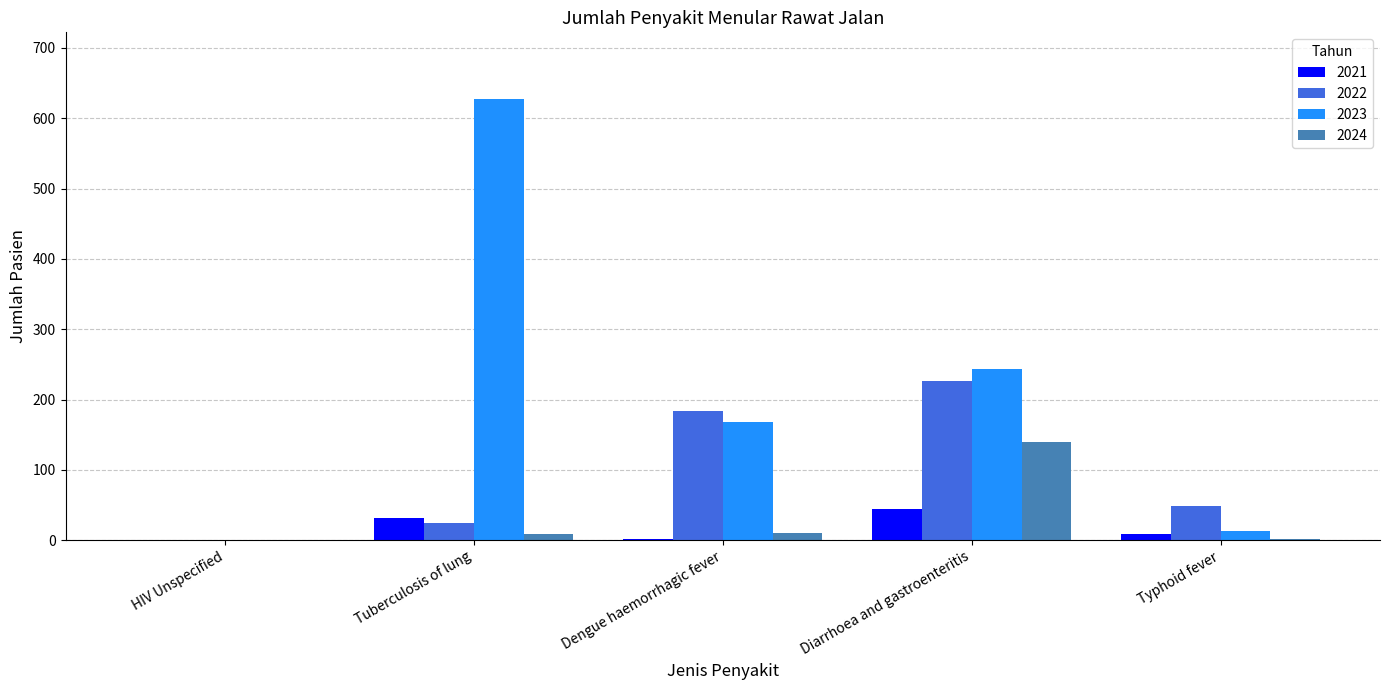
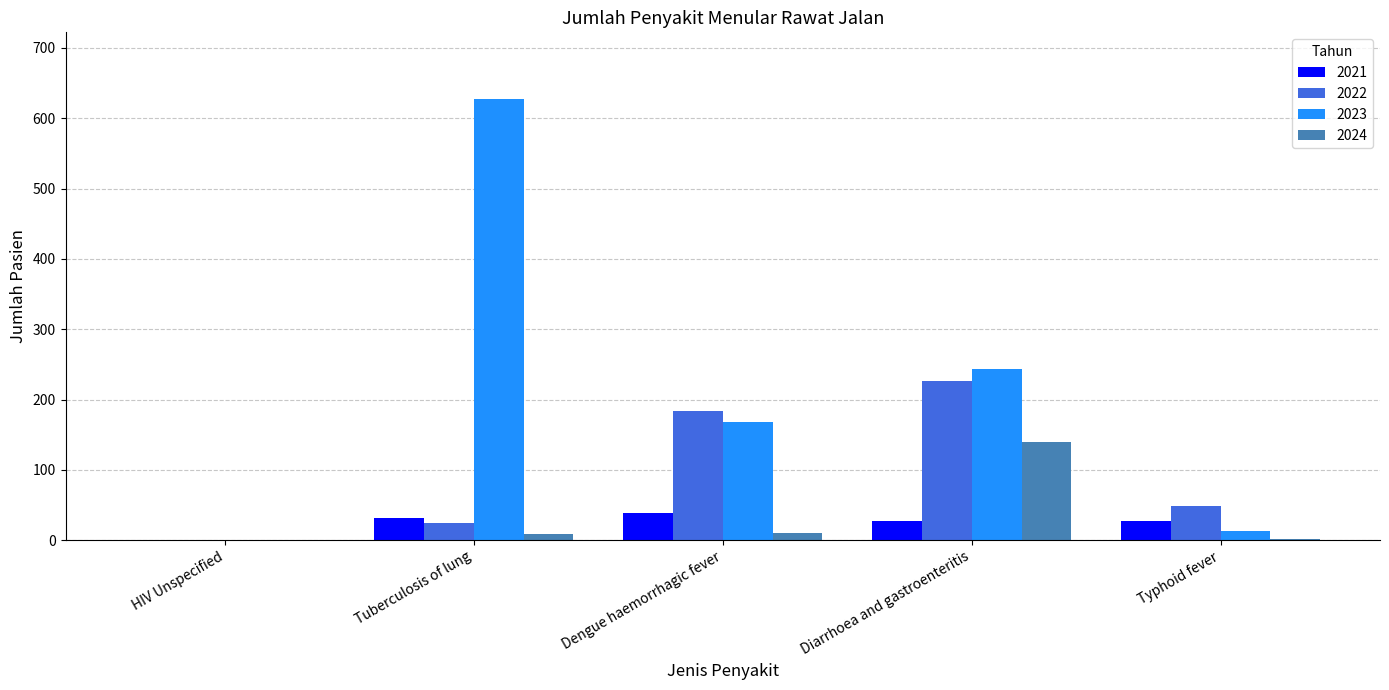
2021, Dengue haemorrhagic fever: 0 -> 40
2021, Diarrhoea and gastroenteritis: 50 -> 30
2021, Typhoid fever: 10 -> 30
